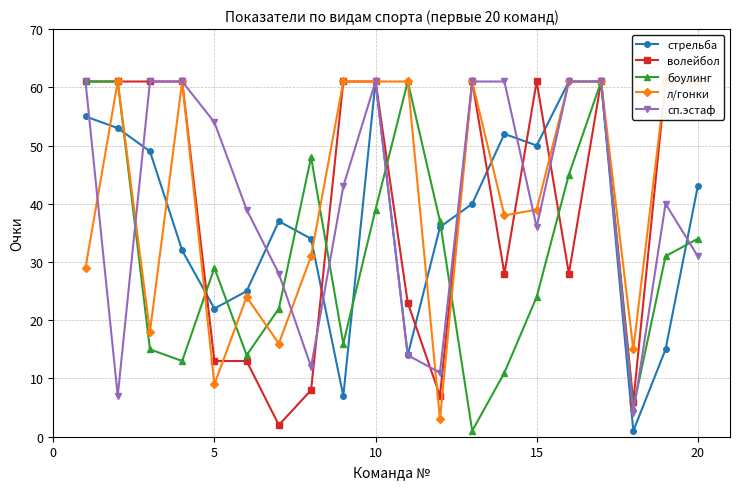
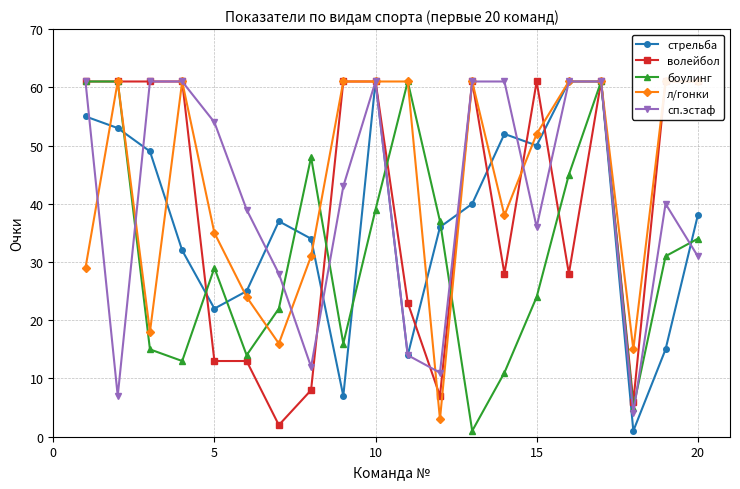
л/гонки, 5: 9 -> 35
л/гонки, 15: 39 -> 52
стрельба, 20: 43 -> 38
